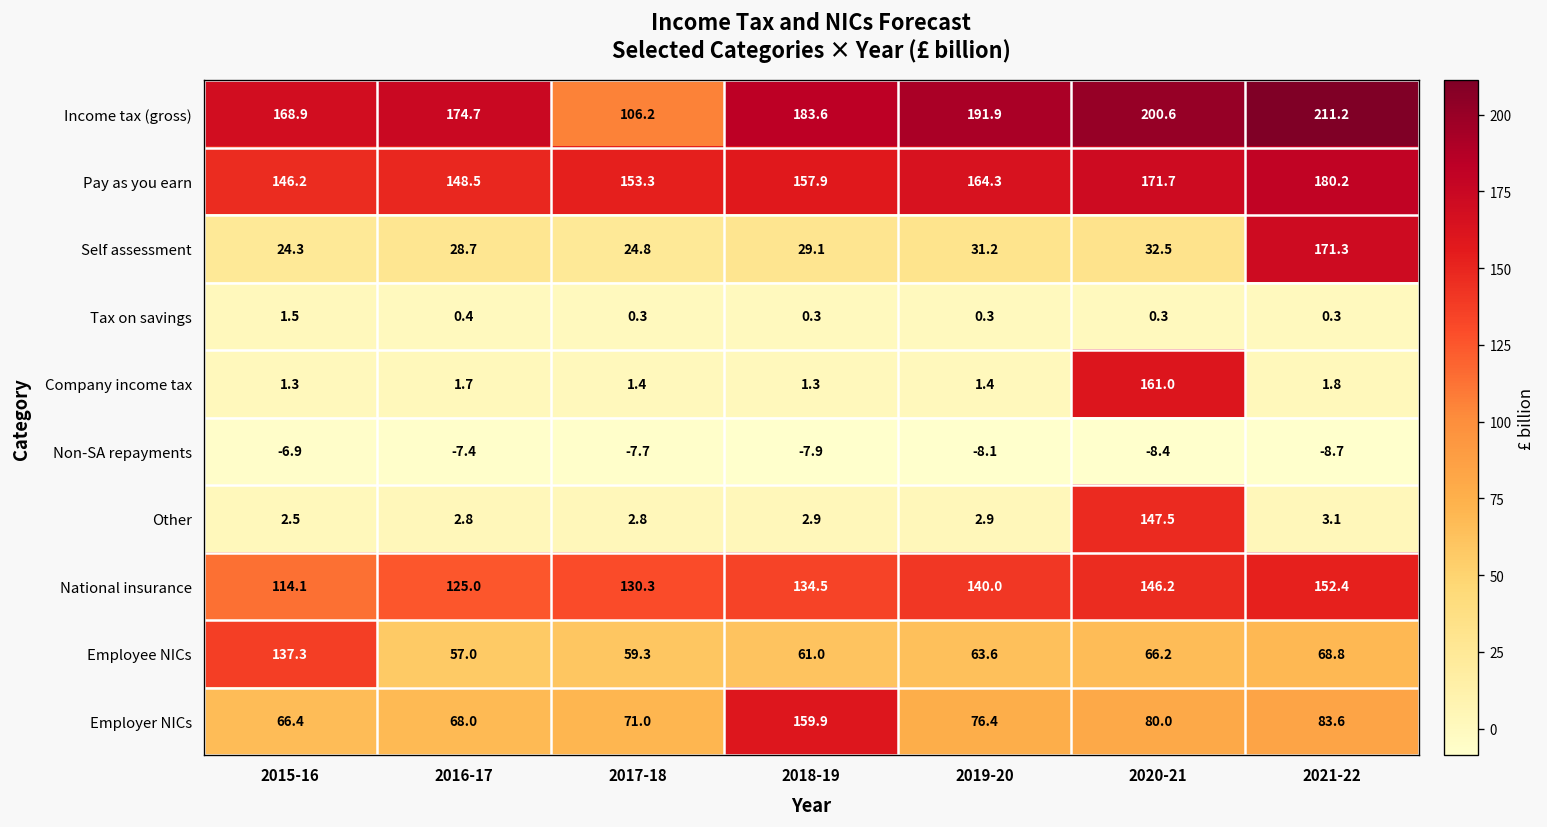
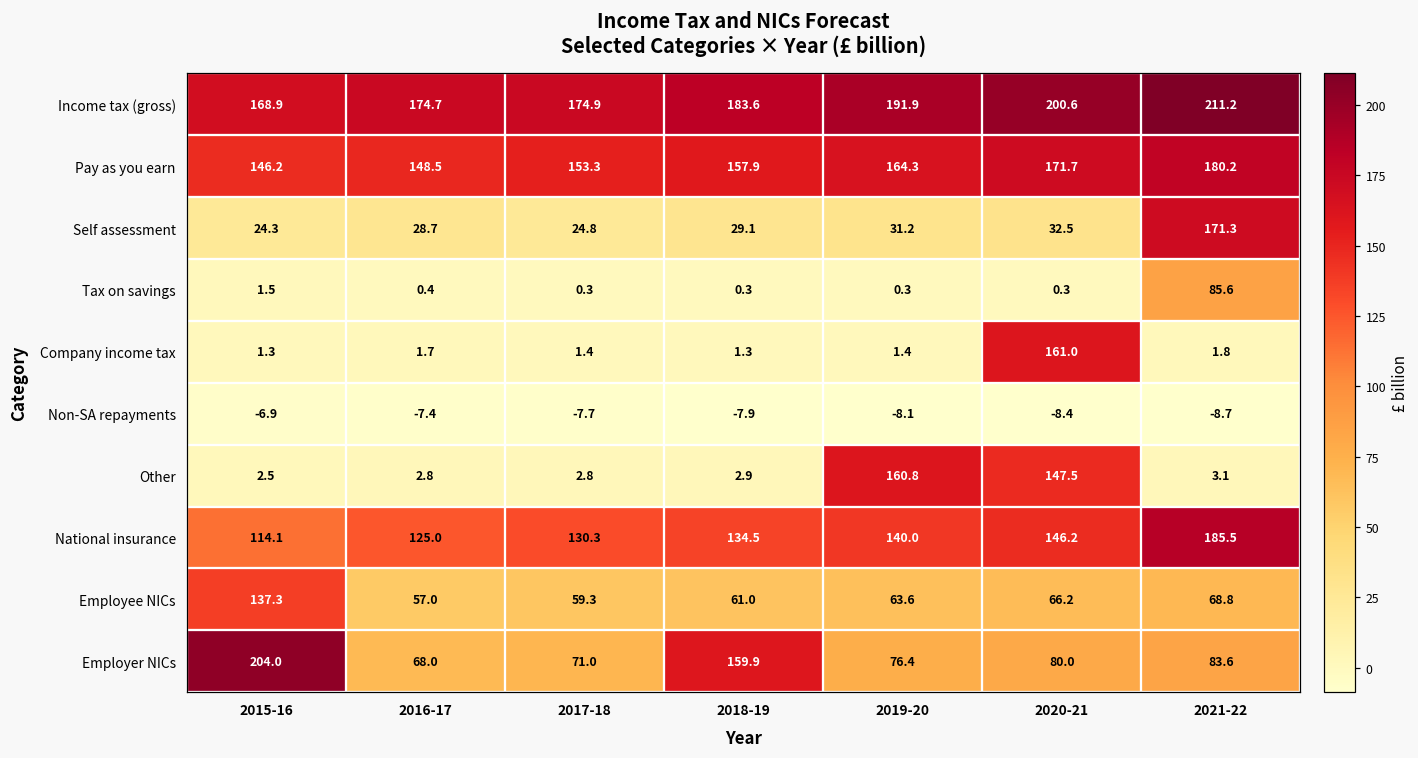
Income tax (gross), 2017-18: 106.2 -> 174.9
Tax on savings, 2021-22: 0.3 -> 85.6
Other, 2019-20: 2.9 -> 160.8
National insurance, 2021-22: 152.4 -> 185.5
Employer NICs, 2015-16: 66.4 -> 204.0
